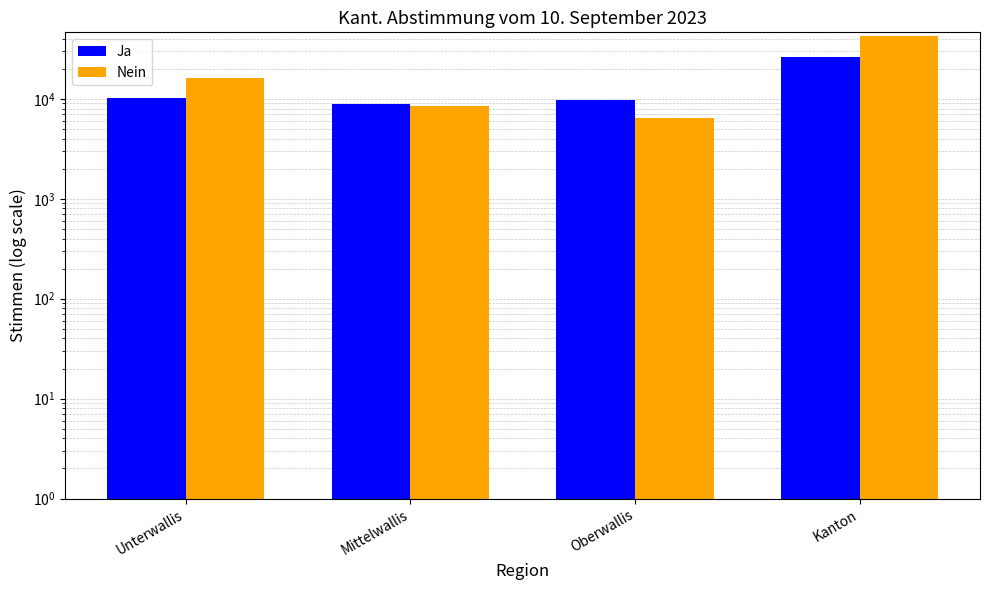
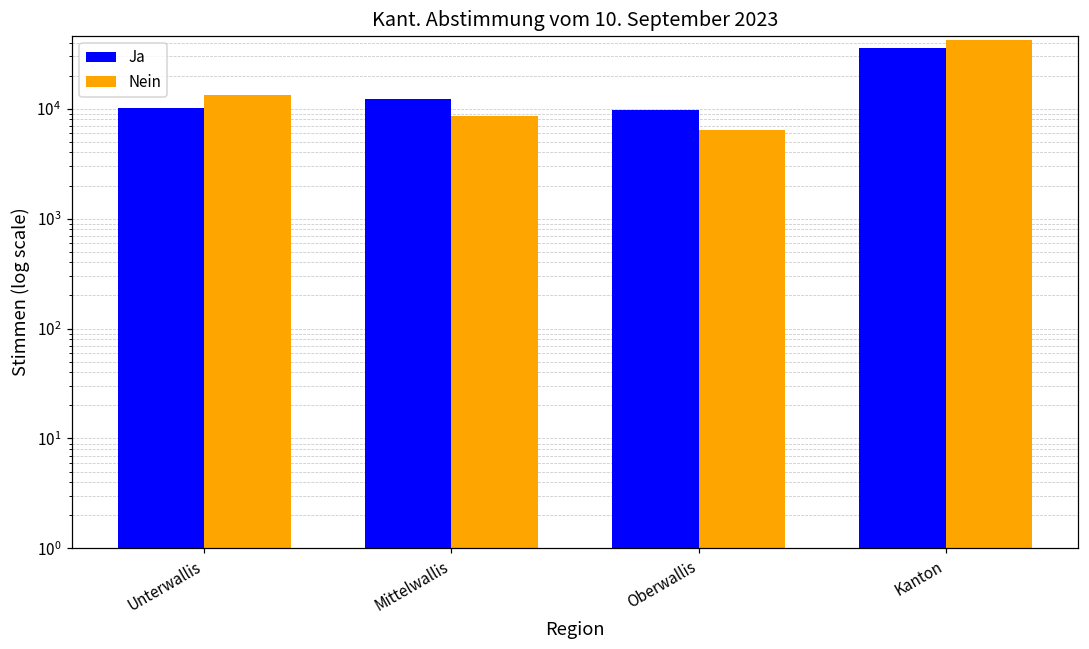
Nein, Unterwallis: 16000 -> 13000
Ja, Mittelwallis: 9000 -> 12000
Ja, Kanton: 26000 -> 36000
